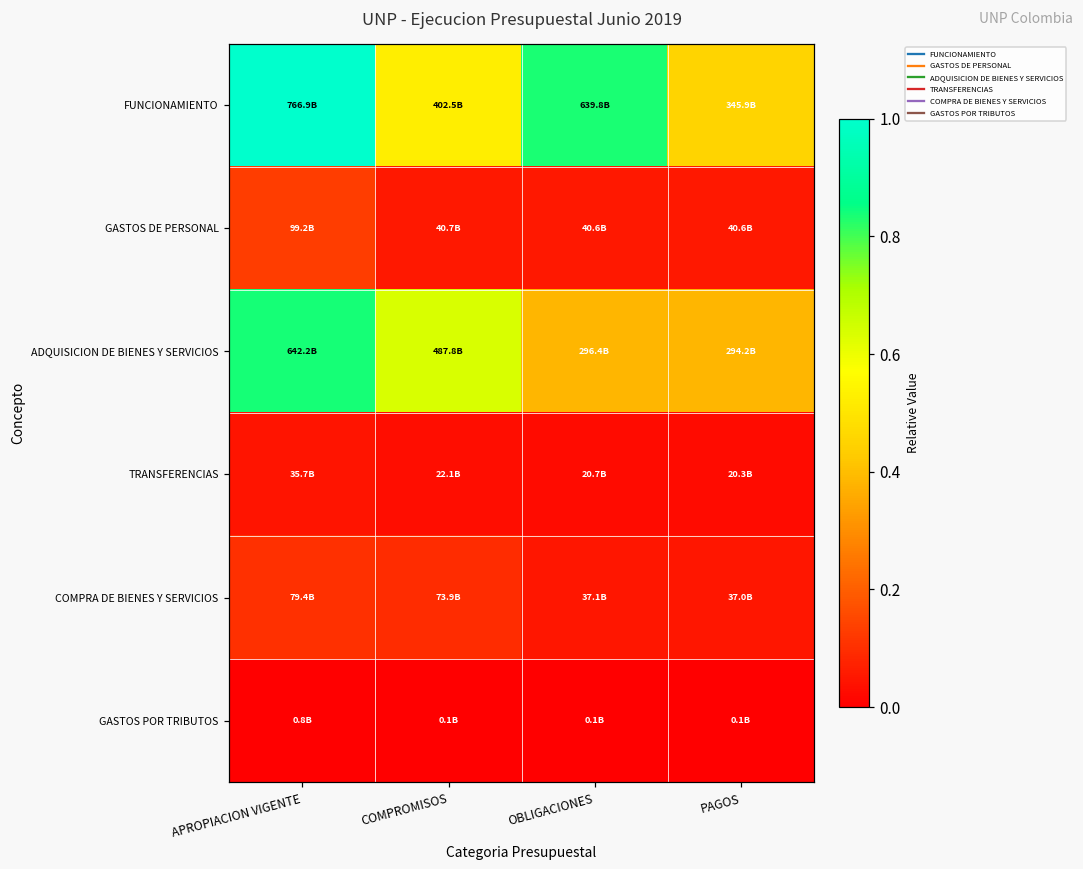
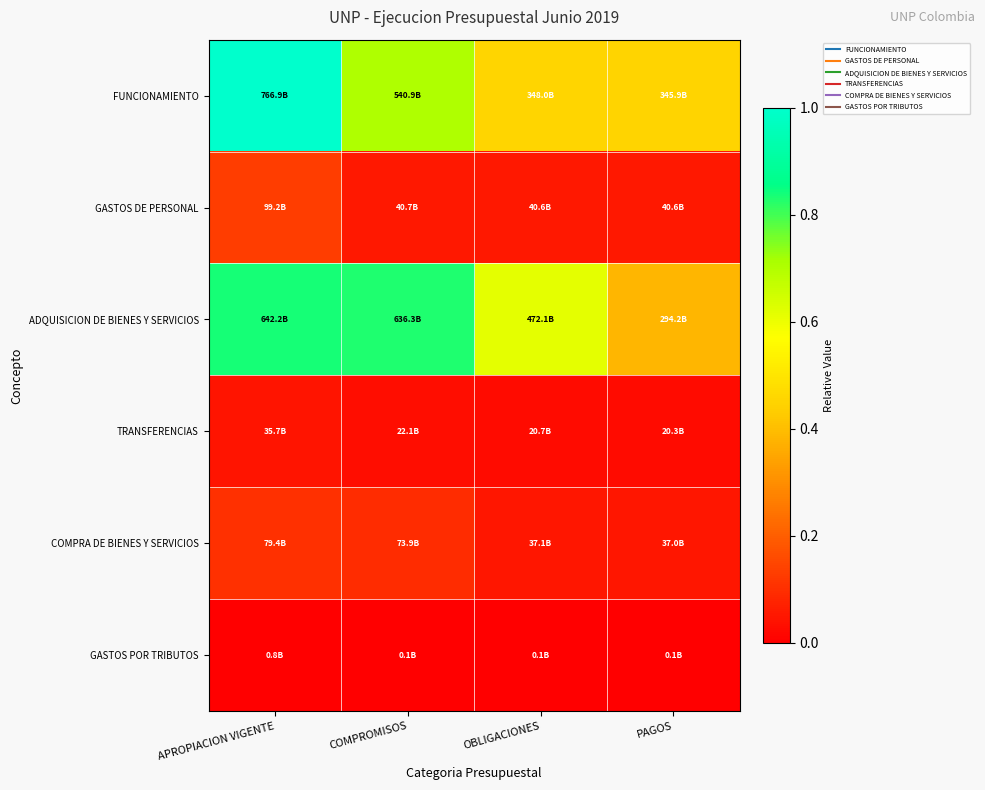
FUNCIONAMIENTO, COMPROMISOS: 402.5B -> 540.9B
FUNCIONAMIENTO, OBLIGACIONES: 639.8B -> 348.0B
ADQUISICION DE BIENES Y SERVICIOS, COMPROMISOS: 487.8B -> 636.3B
ADQUISICION DE BIENES Y SERVICIOS, OBLIGACIONES: 296.4B -> 472.1B
